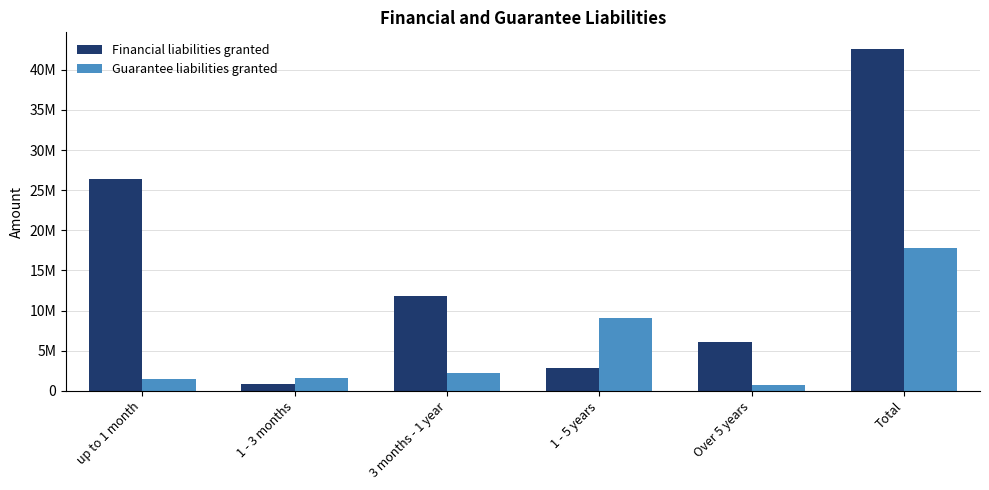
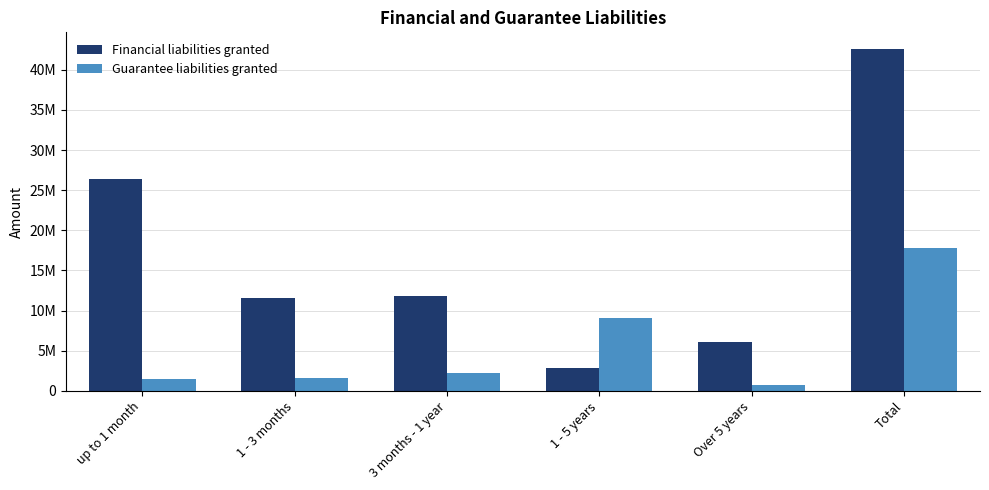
Financial liabilities granted, 1 - 3 months: 1000000 -> 12000000
